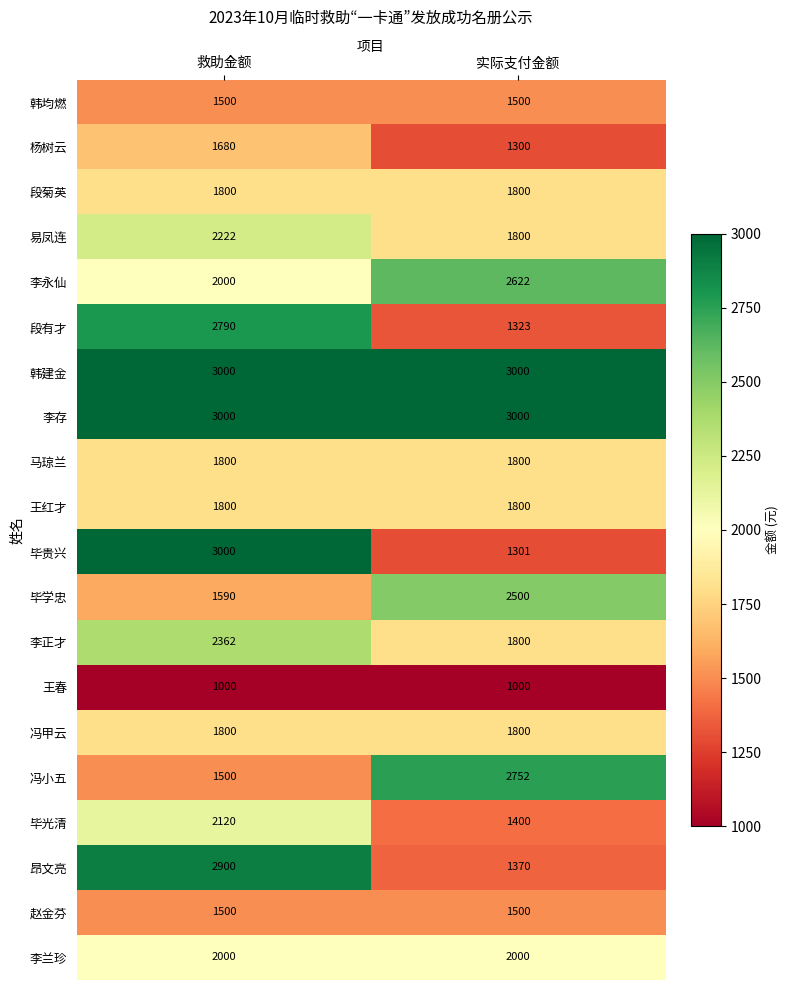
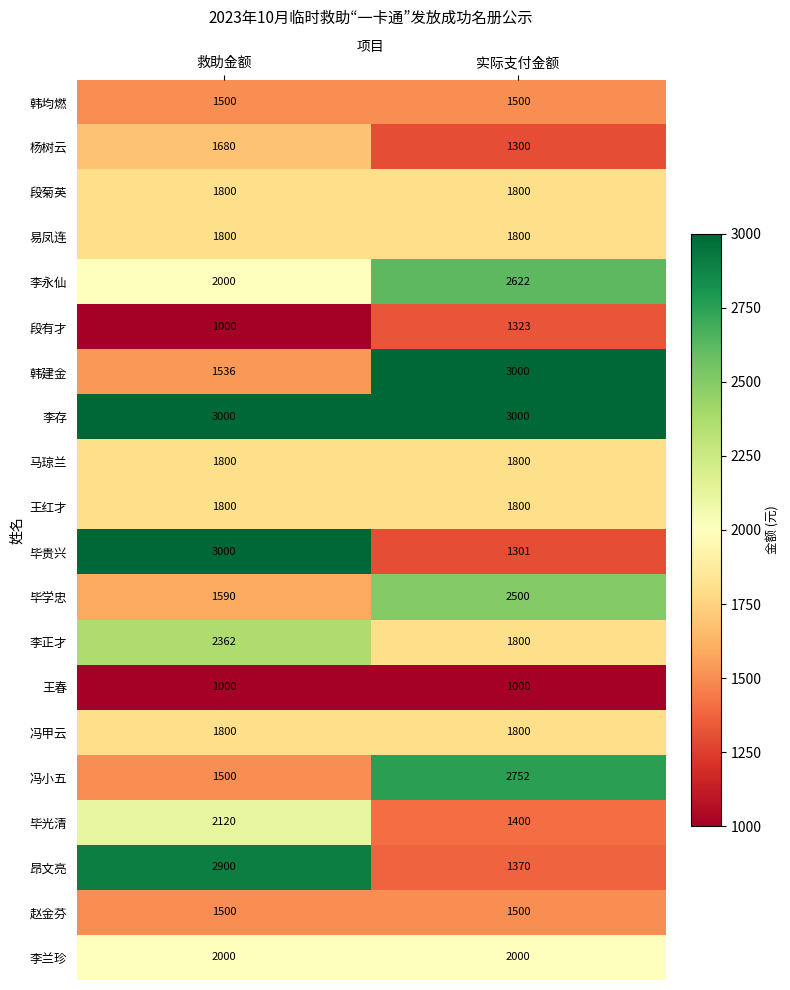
易凤连, 救助金额: 2222 -> 1800
段有才, 救助金额: 2790 -> 1000
韩建金, 救助金额: 3000 -> 1536
